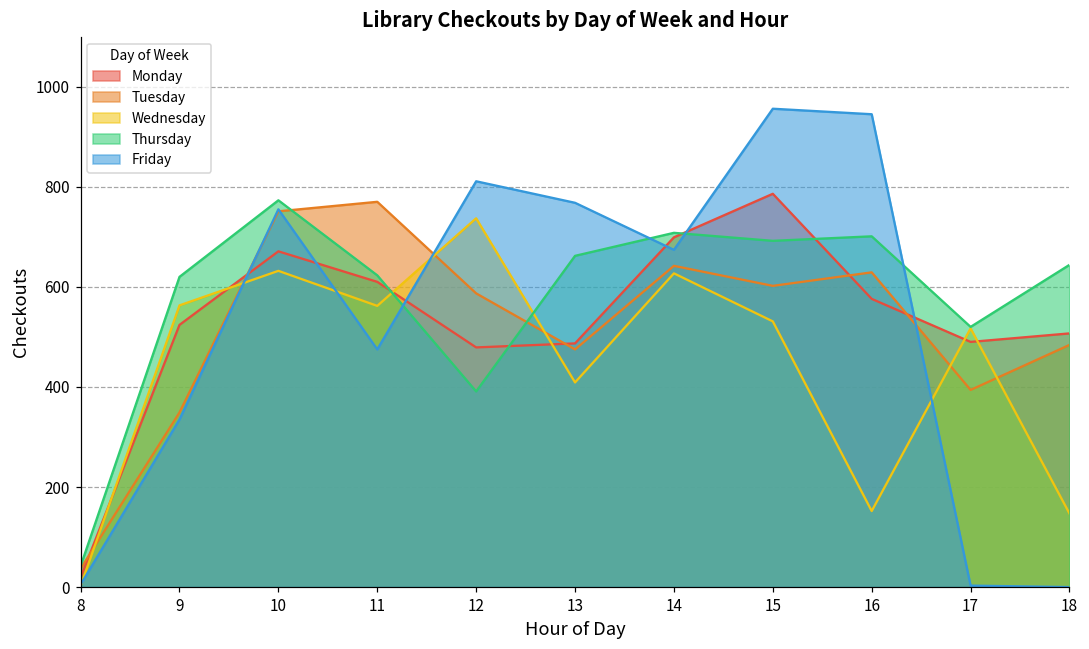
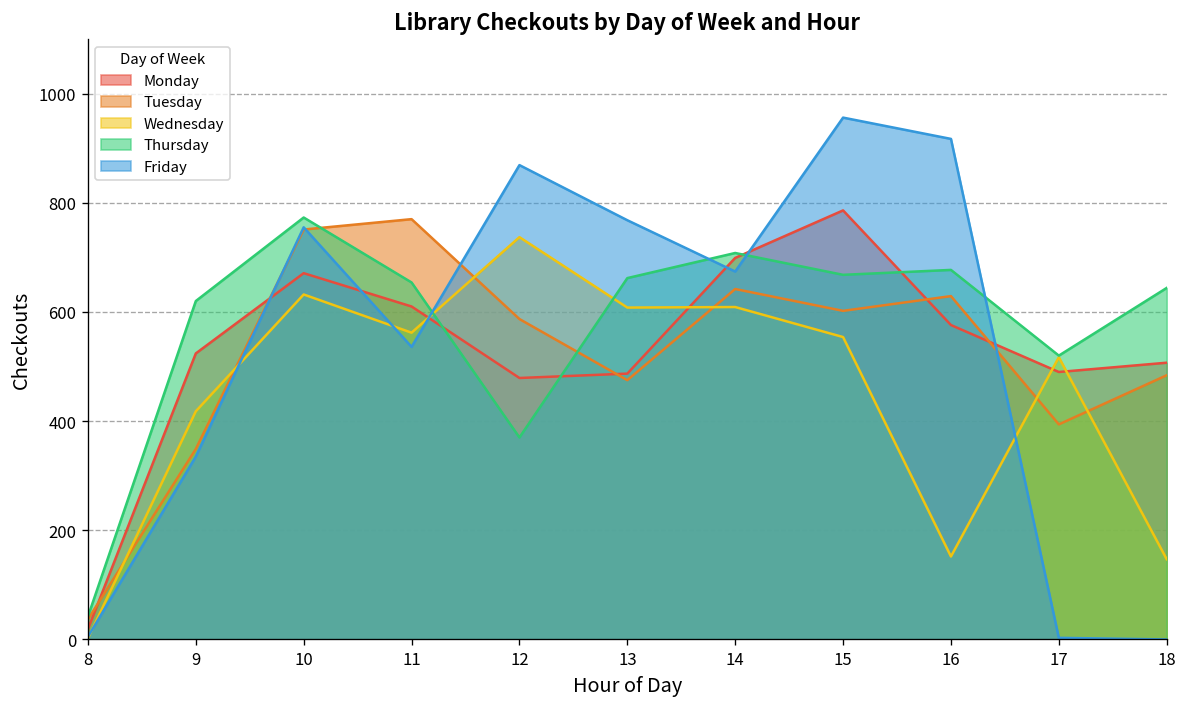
Wednesday, 9: 560 -> 420
Thursday, 11: 620 -> 650
Friday, 11: 480 -> 540
Thursday, 12: 390 -> 370
Friday, 12: 810 -> 870
Wednesday, 13: 410 -> 610
Wednesday, 14: 630 -> 610
Wednesday, 15: 530 -> 550
Thursday, 15: 690 -> 670
Thursday, 16: 700 -> 680
Friday, 16: 950 -> 920
